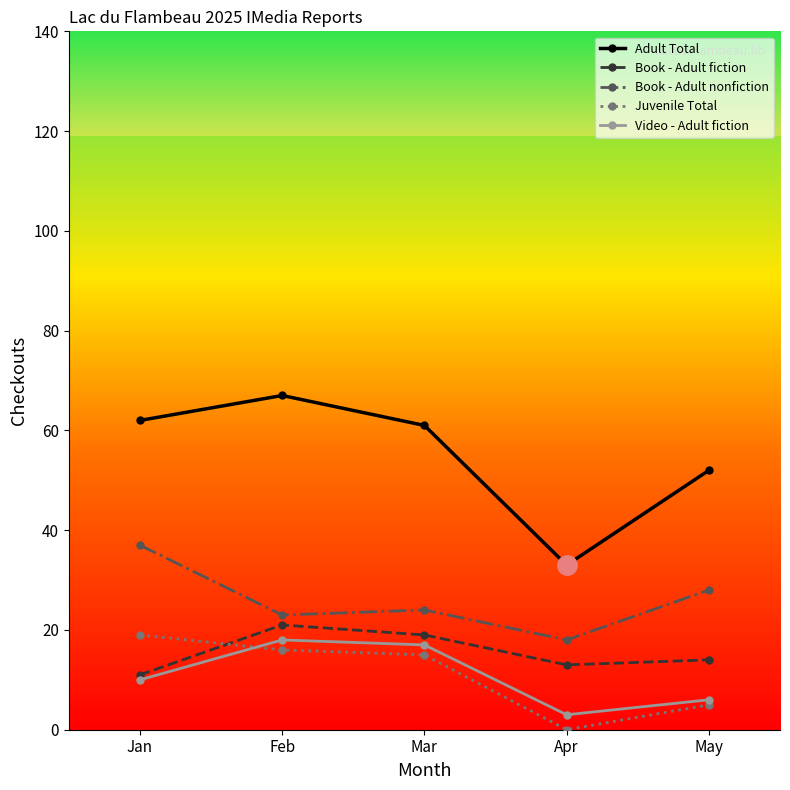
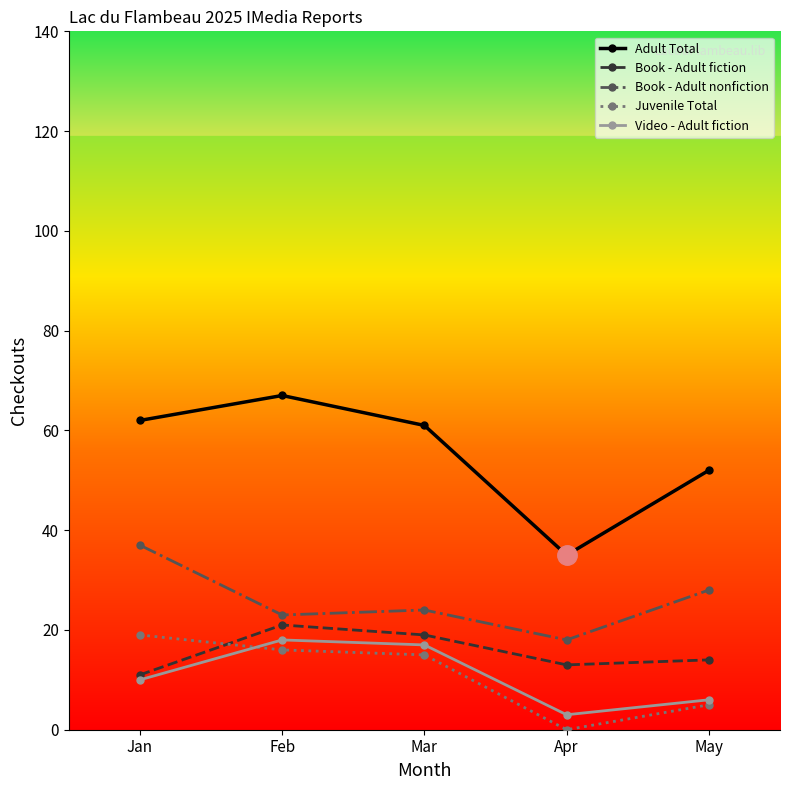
Adult Total, Apr: 33 -> 35
